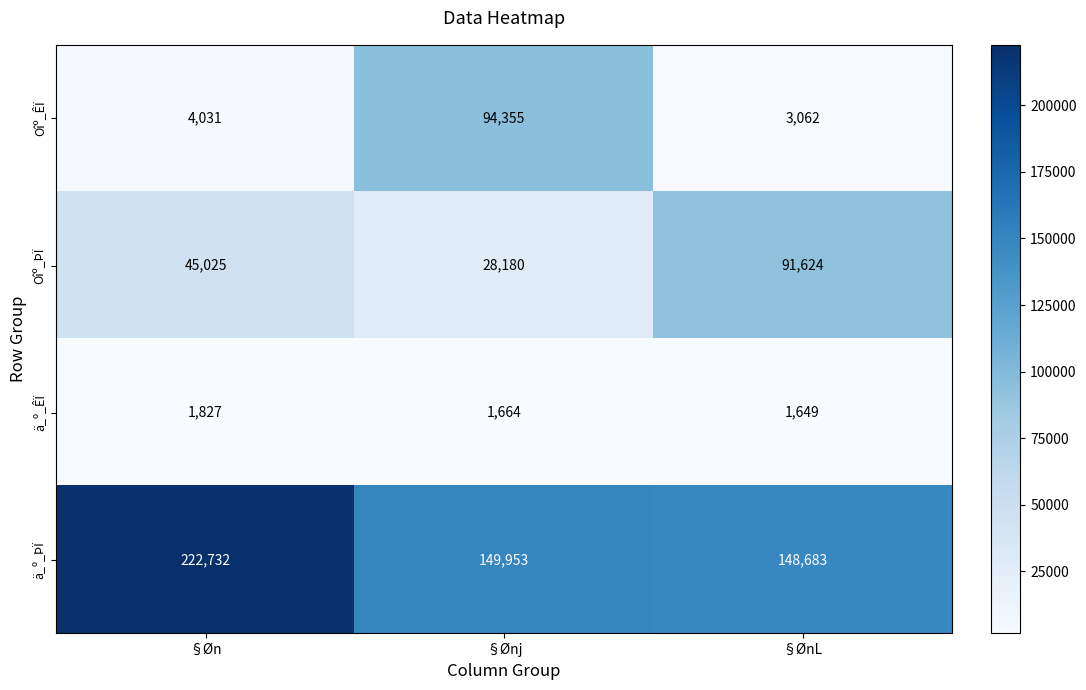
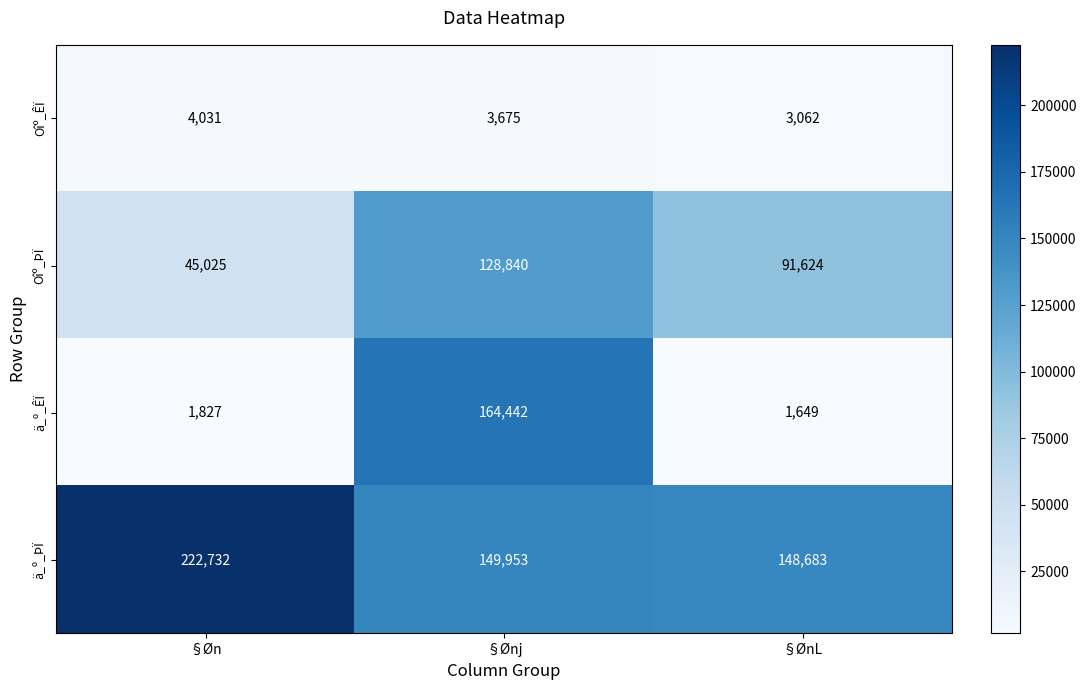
Oîº_ÊÏ, §Ønj: 94,355 -> 3,675
Oîº_ÞÏ, §Ønj: 28,180 -> 128,840
ä_º_ÊÏ, §Ønj: 1,664 -> 164,442
